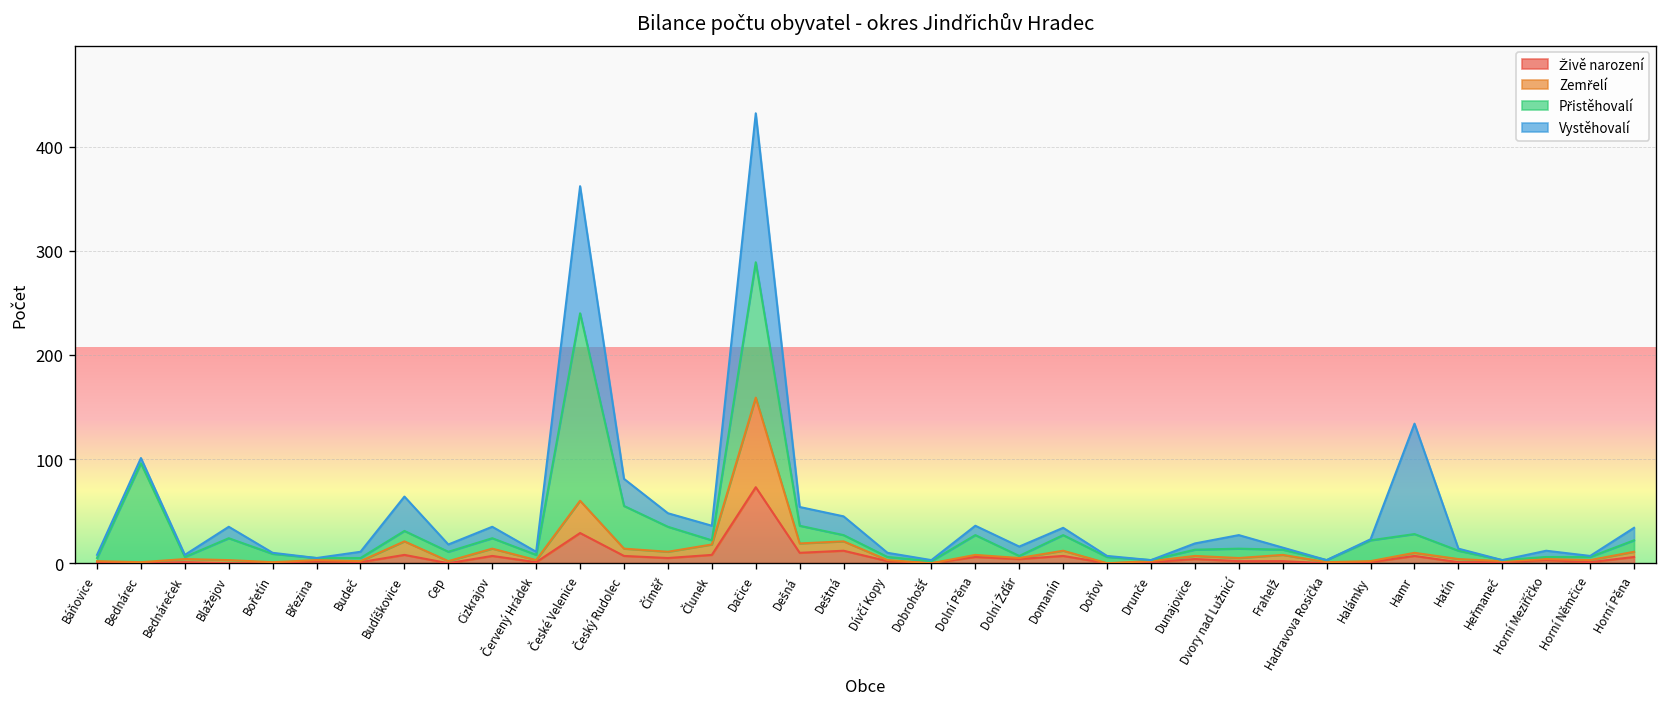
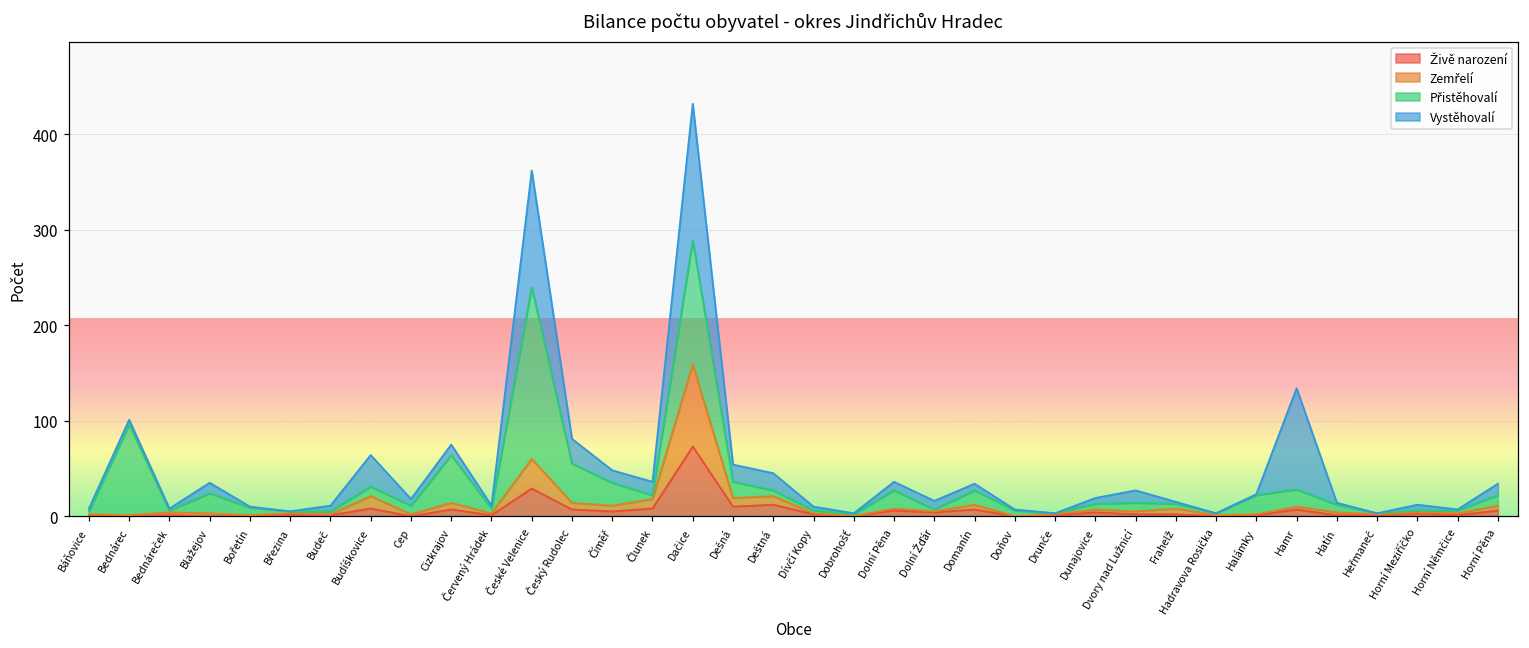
Přistěhovalí, Cizkrajov: 10 -> 50
